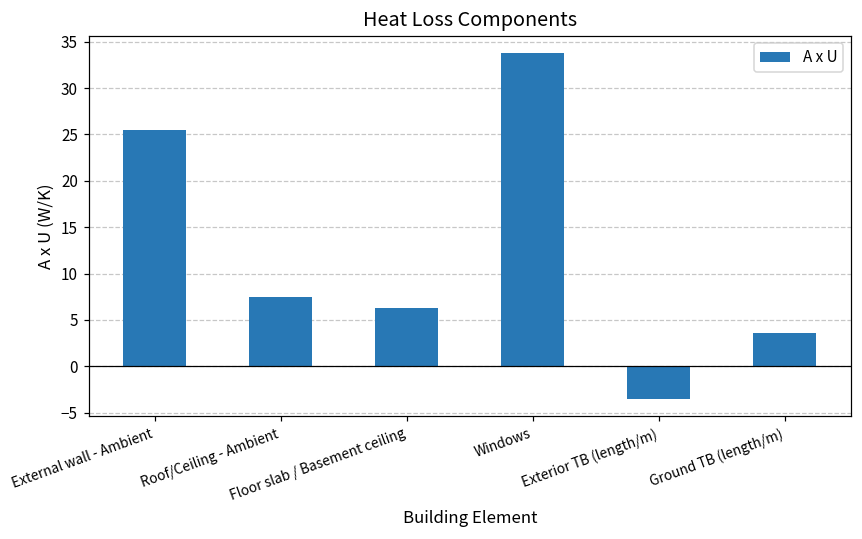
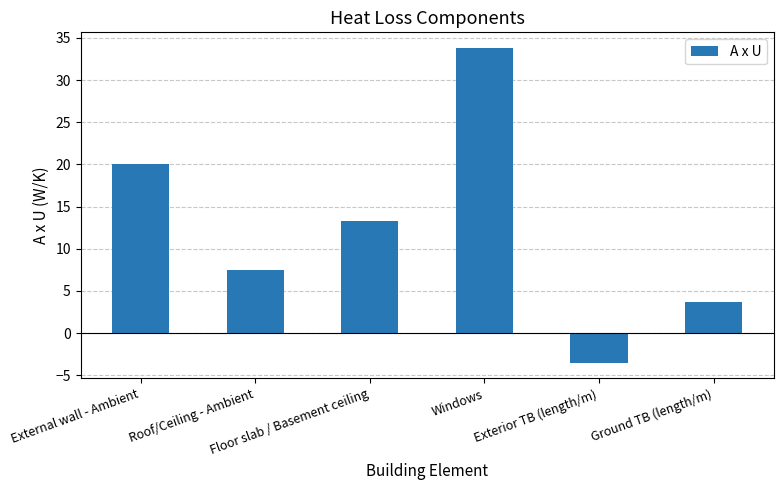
External wall - Ambient: 25 -> 20
Floor slab / Basement ceiling: 6 -> 13
